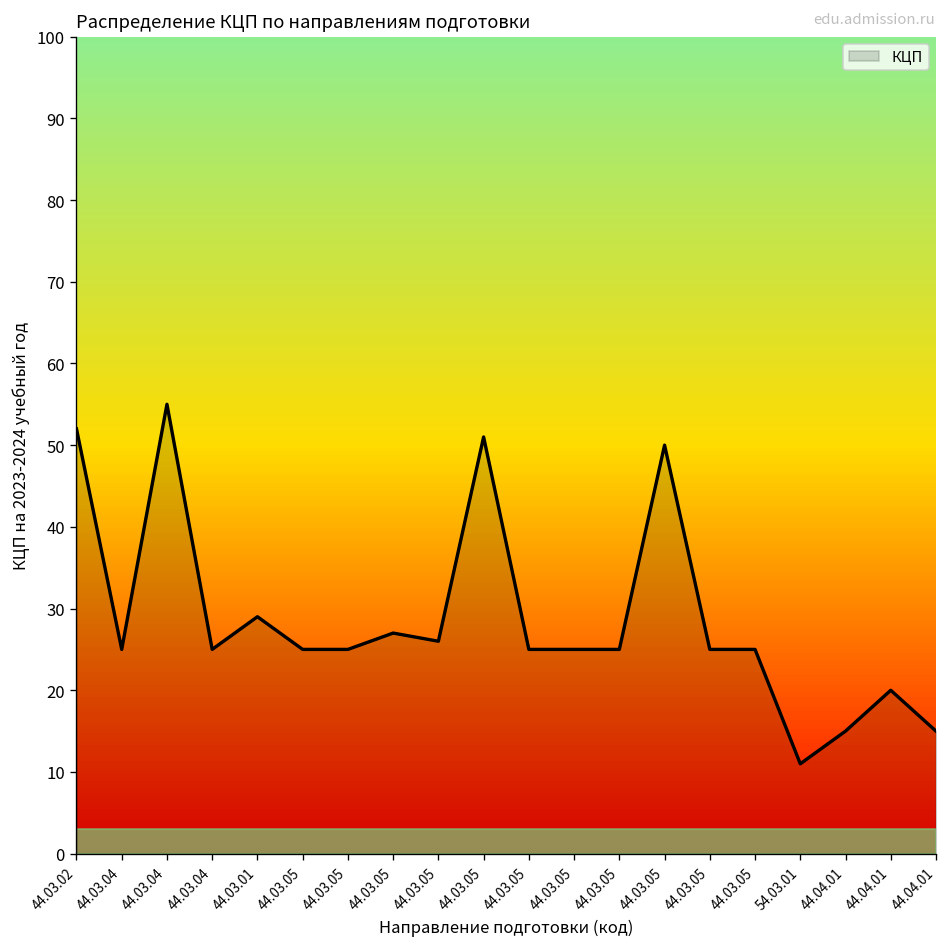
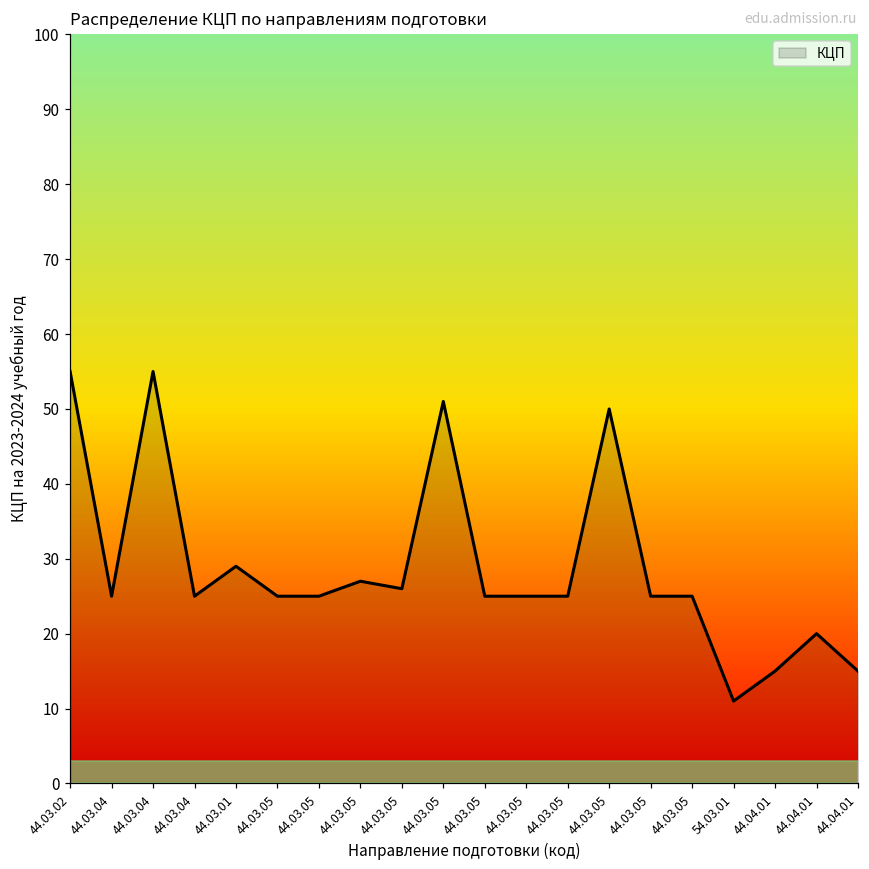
44.03.02: 52 -> 55
